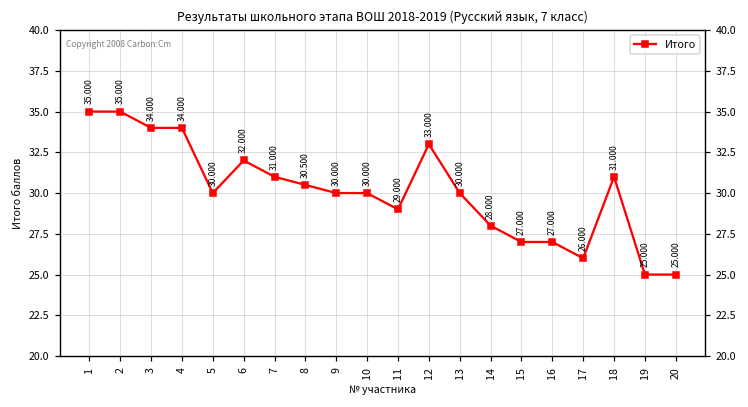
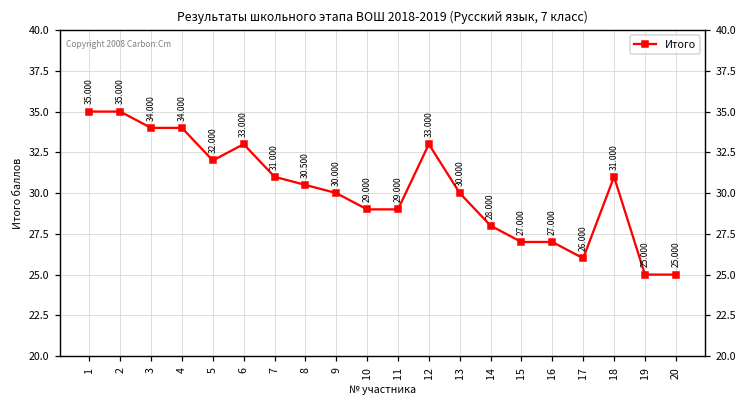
5: 30.000 -> 32.000
6: 32.000 -> 33.000
10: 30.000 -> 29.000
